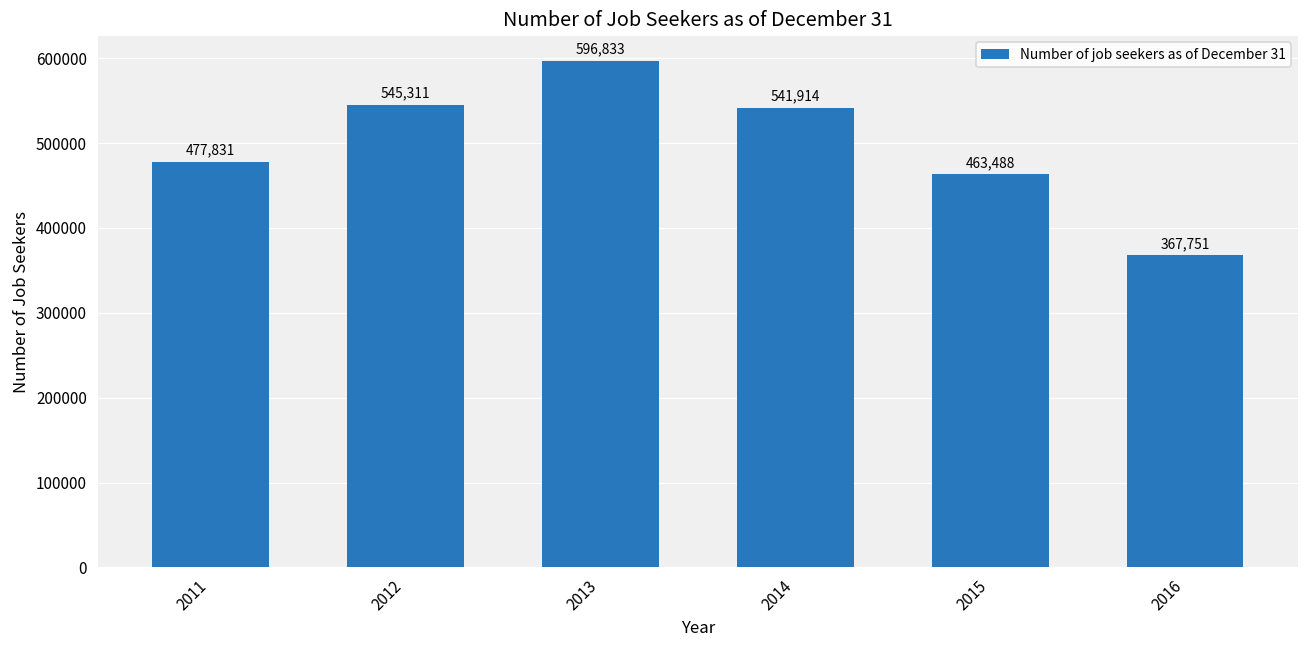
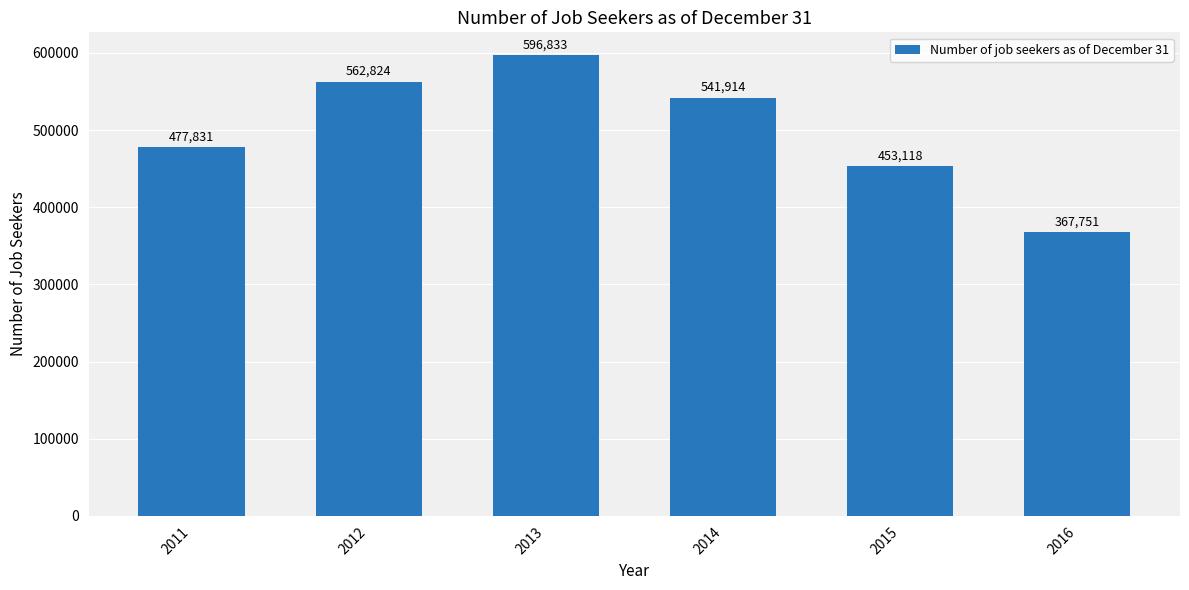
2012: 545,311 -> 562,824
2015: 463,488 -> 453,118
